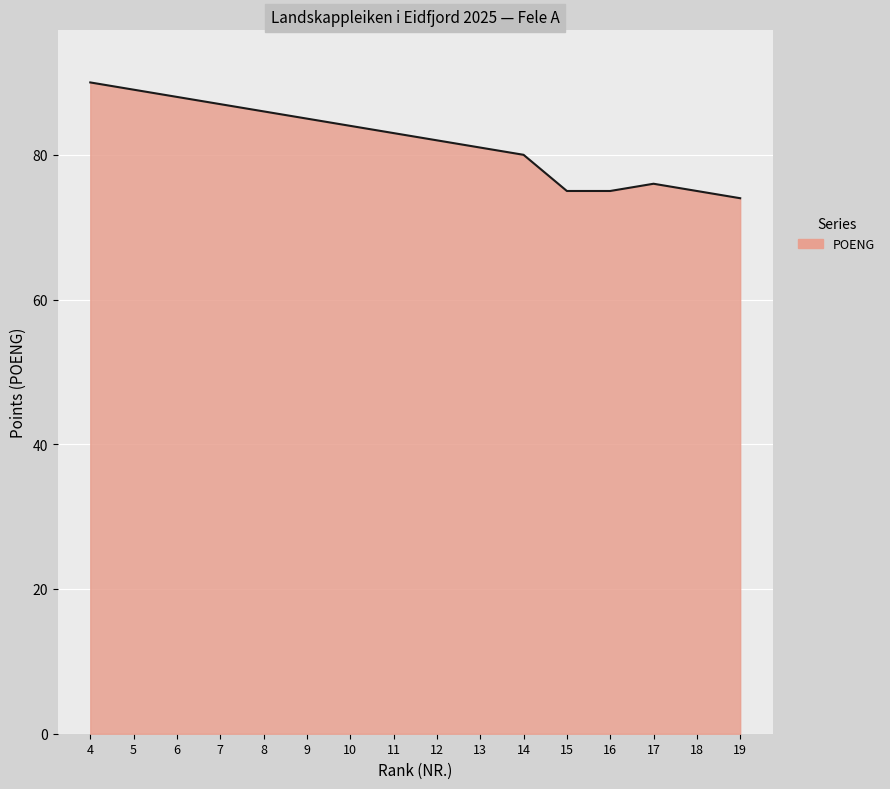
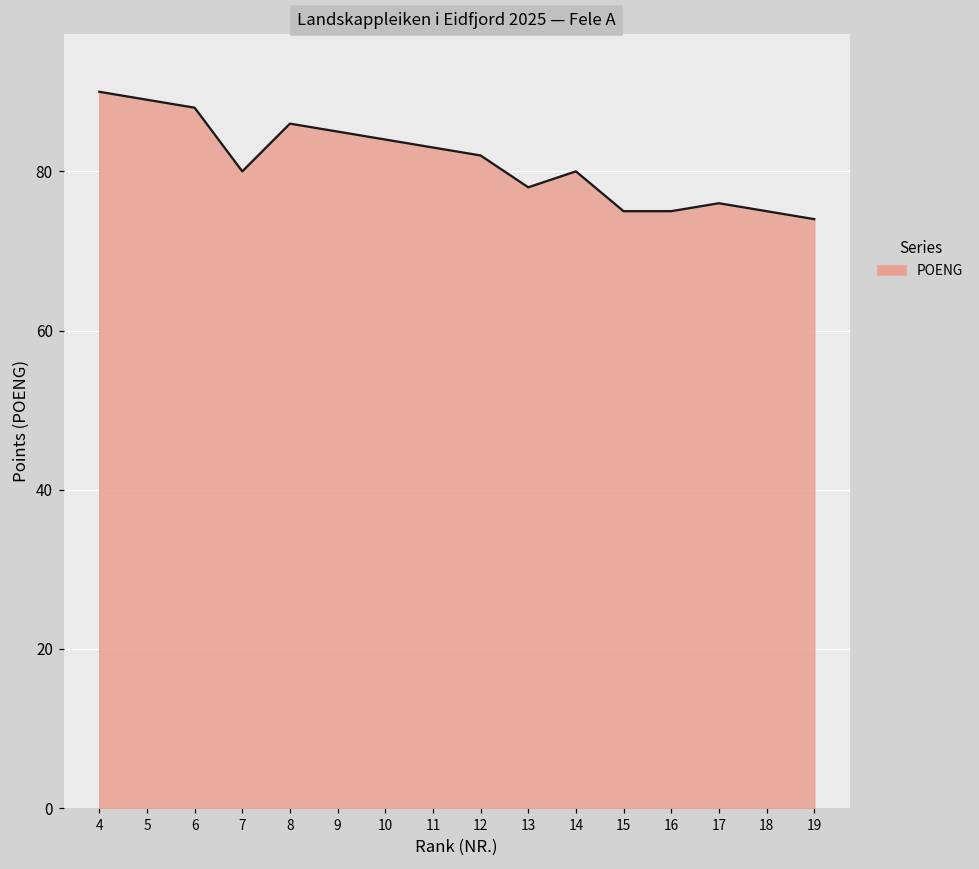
7: 87 -> 80
13: 81 -> 78
